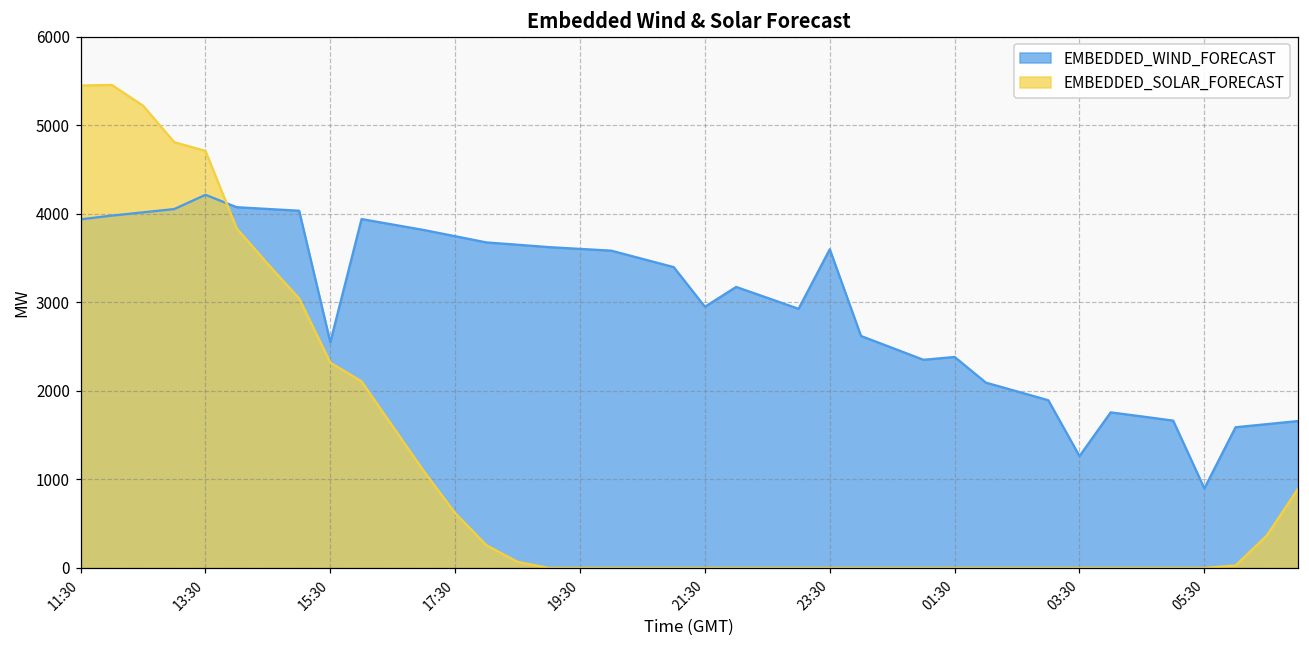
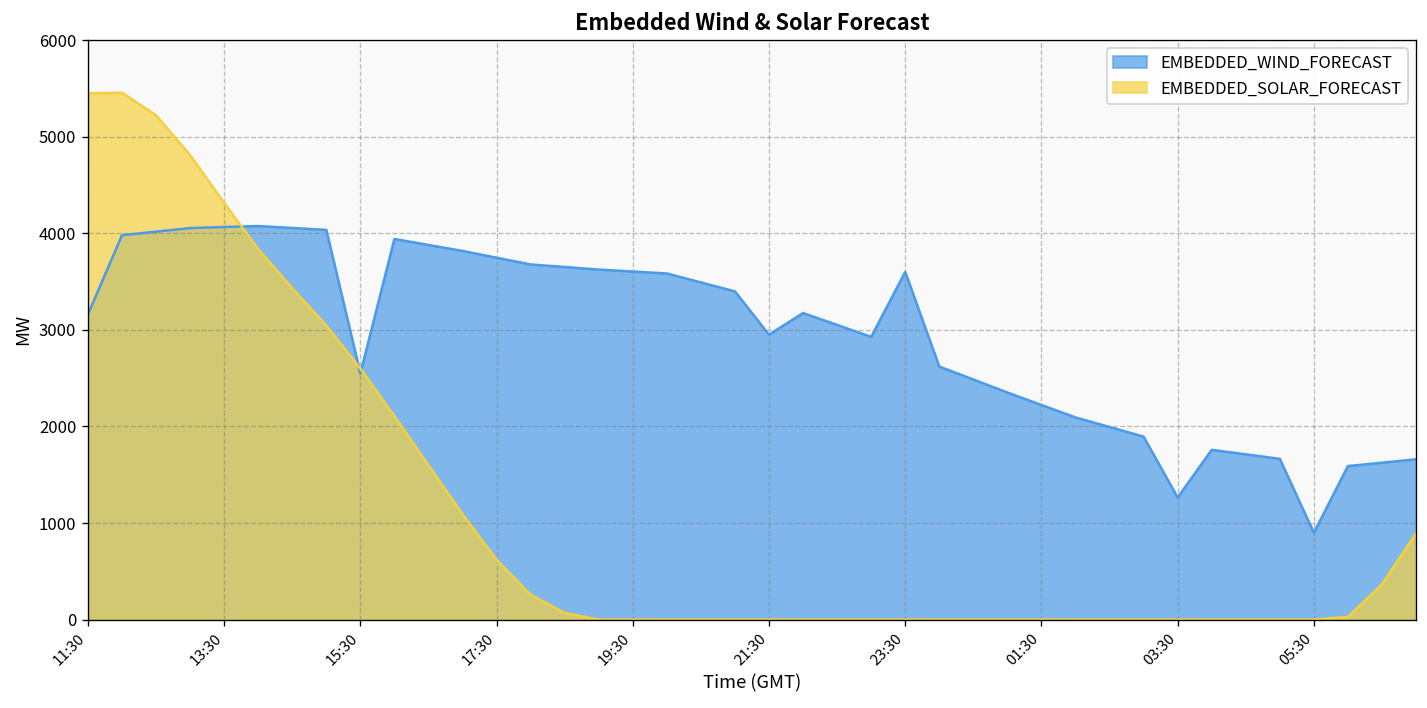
EMBEDDED_WIND_FORECAST, 11:30: 3900 -> 3200
EMBEDDED_WIND_FORECAST, 13:30: 4200 -> 4100
EMBEDDED_SOLAR_FORECAST, 13:30: 4700 -> 4300
EMBEDDED_SOLAR_FORECAST, 15:30: 2300 -> 2600
EMBEDDED_WIND_FORECAST, 01:30: 2400 -> 2200
